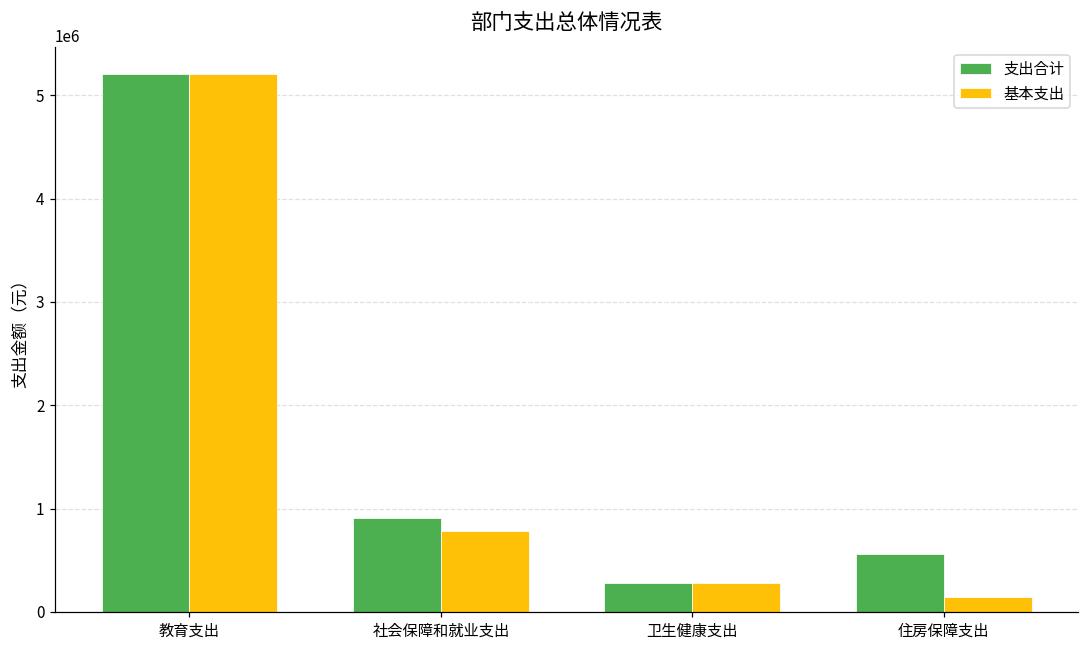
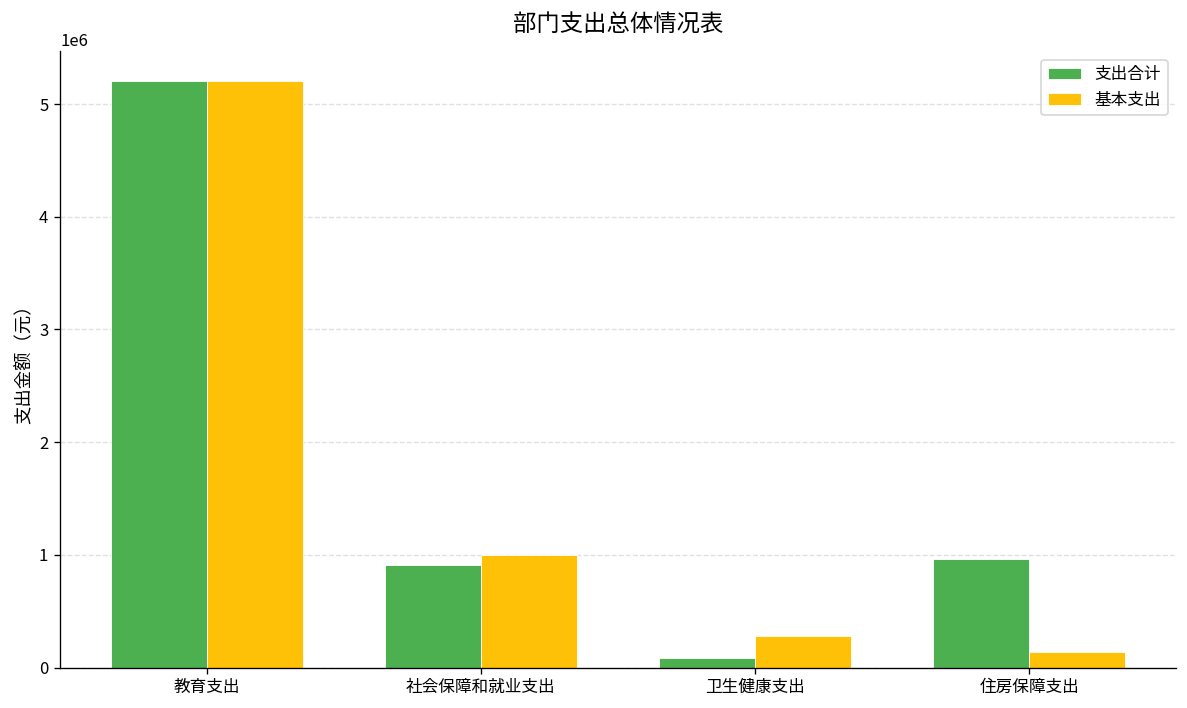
基本支出, 社会保障和就业支出: 800000 -> 1000000
支出合计, 卫生健康支出: 300000 -> 100000
支出合计, 住房保障支出: 600000 -> 1000000
